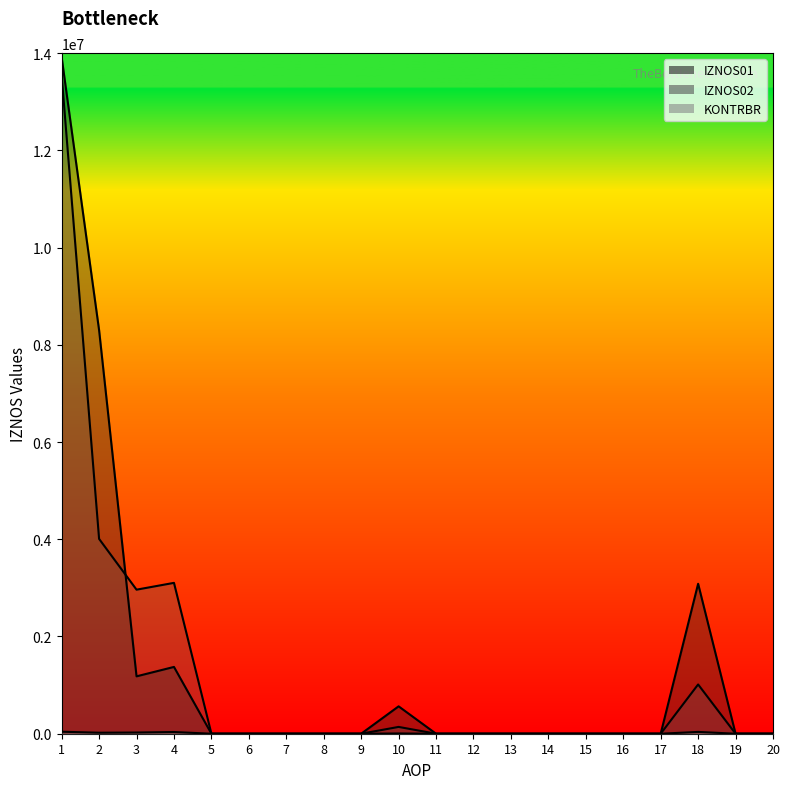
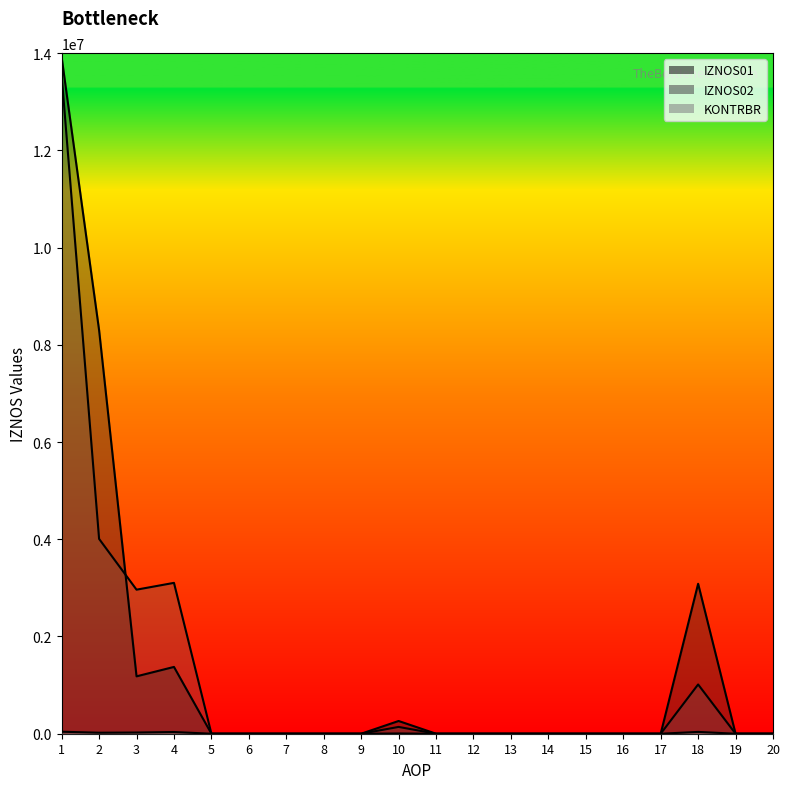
IZNOS01, 10: 600000 -> 300000
